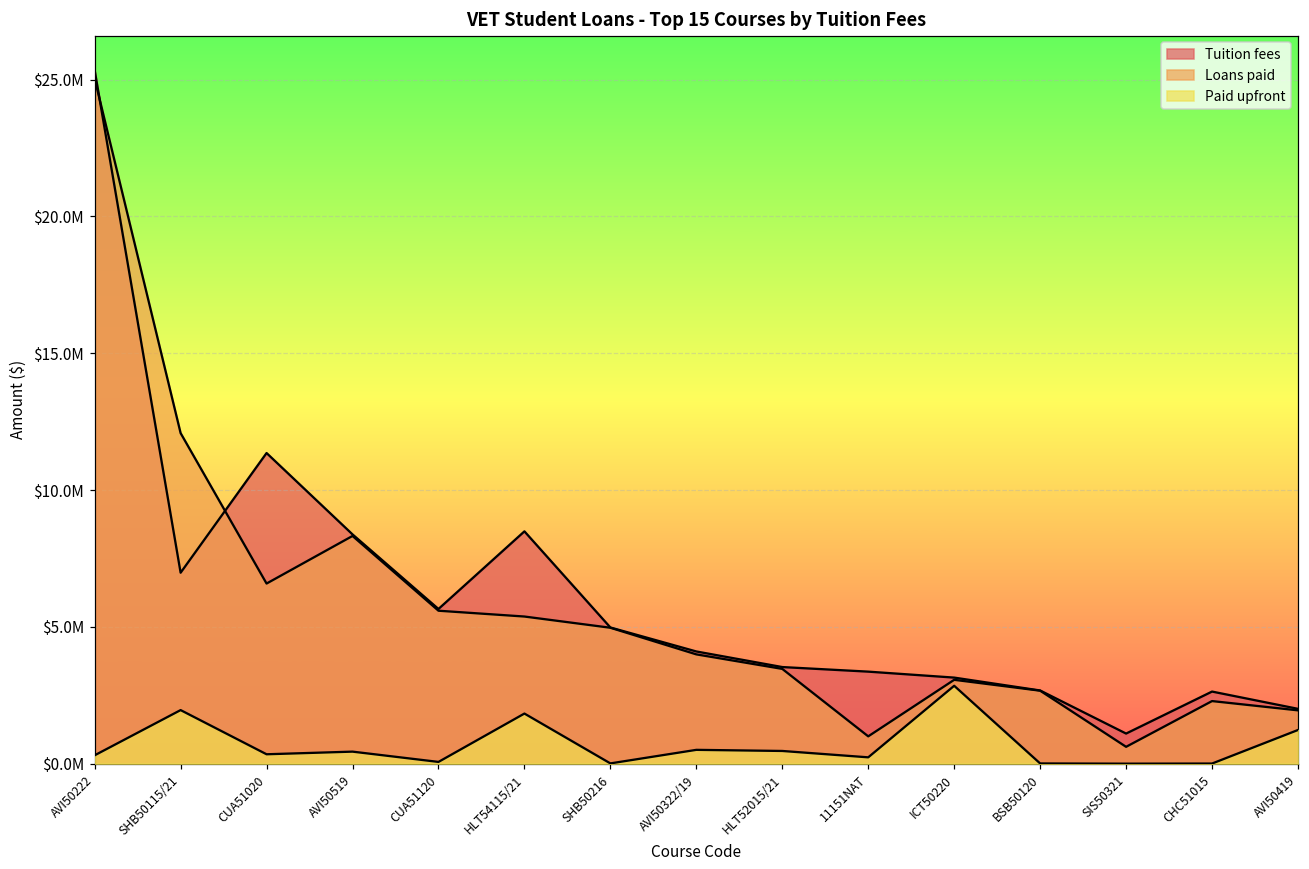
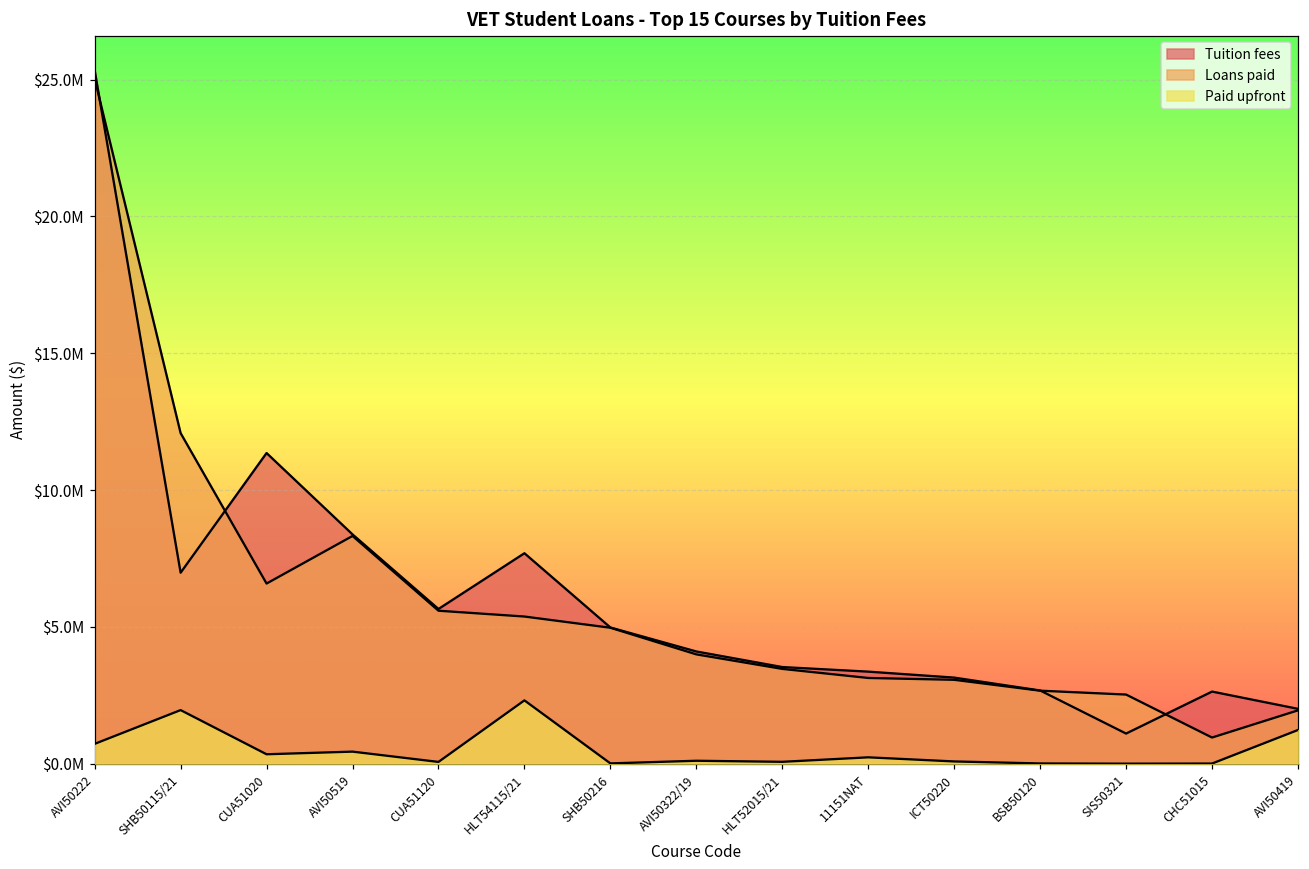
Paid upfront, AVI50222: $300000 -> $700000
Tuition fees, HLT54115/21: $8500000 -> $7700000
Paid upfront, HLT54115/21: $1800000 -> $2300000
Paid upfront, AVI50322/19: $500000 -> $100000
Paid upfront, HLT52015/21: $500000 -> $100000
Loans paid, 11151NAT: $1000000 -> $3100000
Paid upfront, ICT50220: $2800000 -> $100000
Loans paid, SIS50321: $600000 -> $2500000
Loans paid, CHC51015: $2300000 -> $1000000
